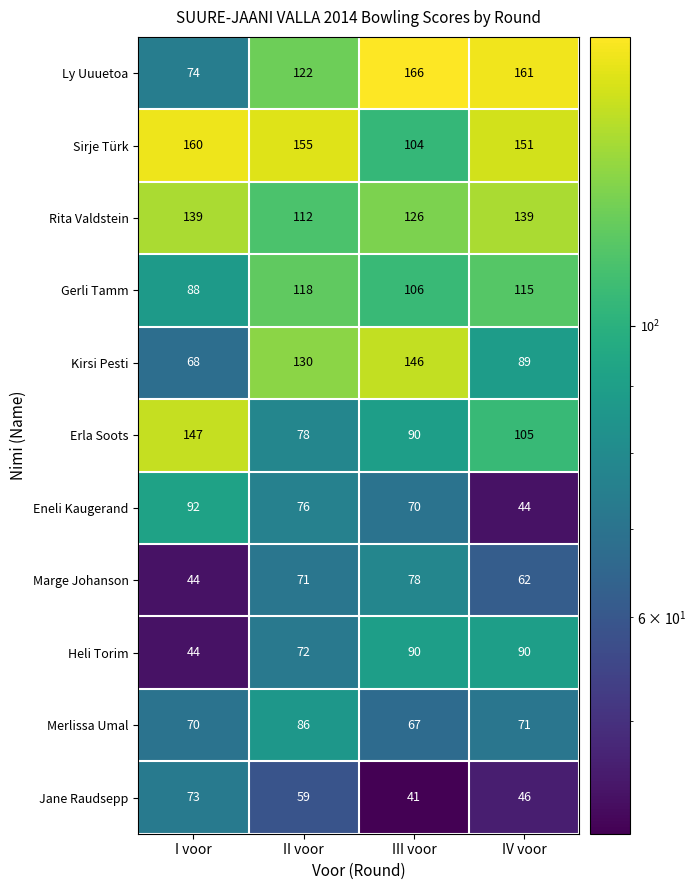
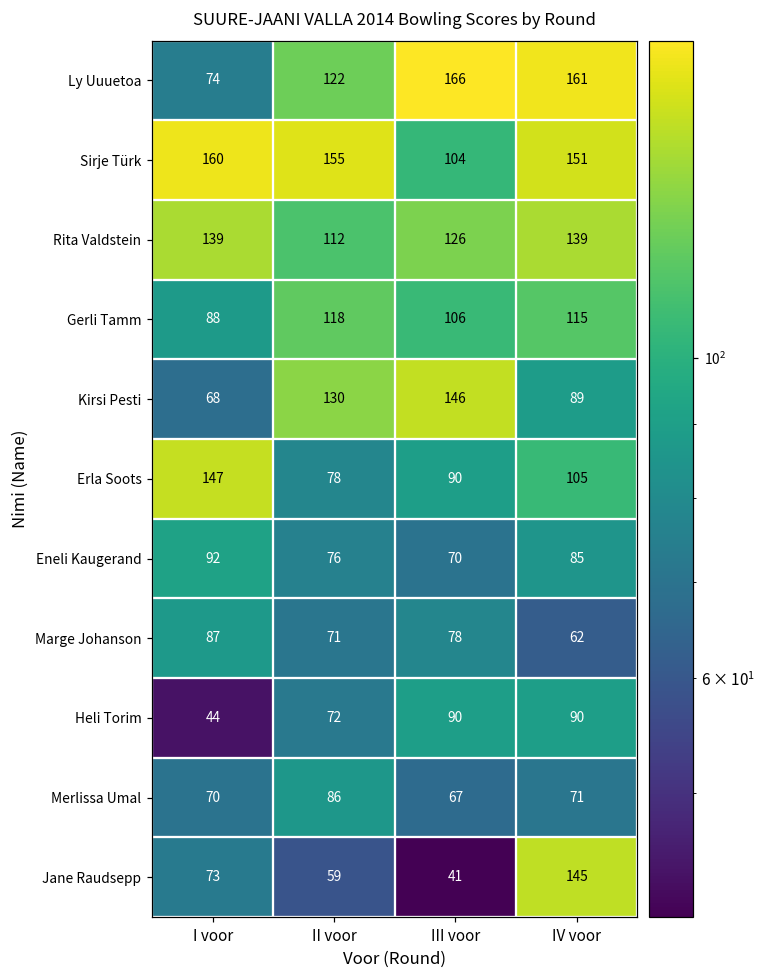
Eneli Kaugerand, IV voor: 44 -> 85
Marge Johanson, I voor: 44 -> 87
Jane Raudsepp, IV voor: 46 -> 145
